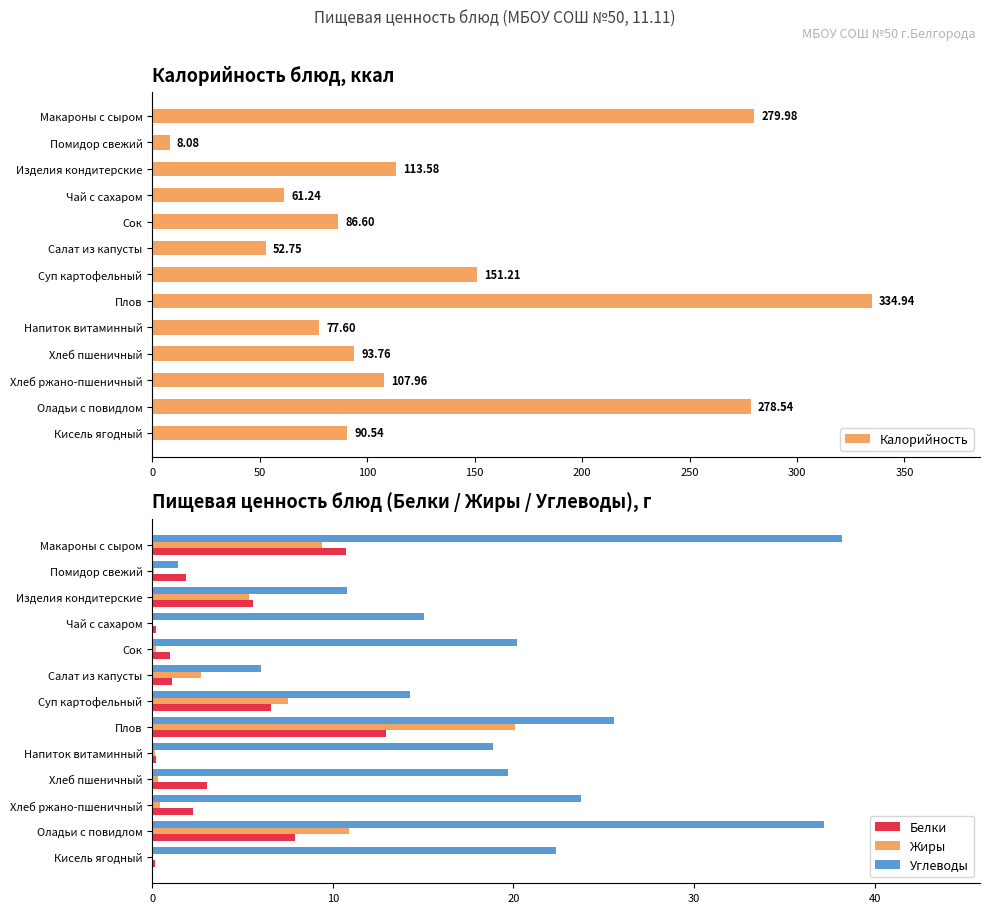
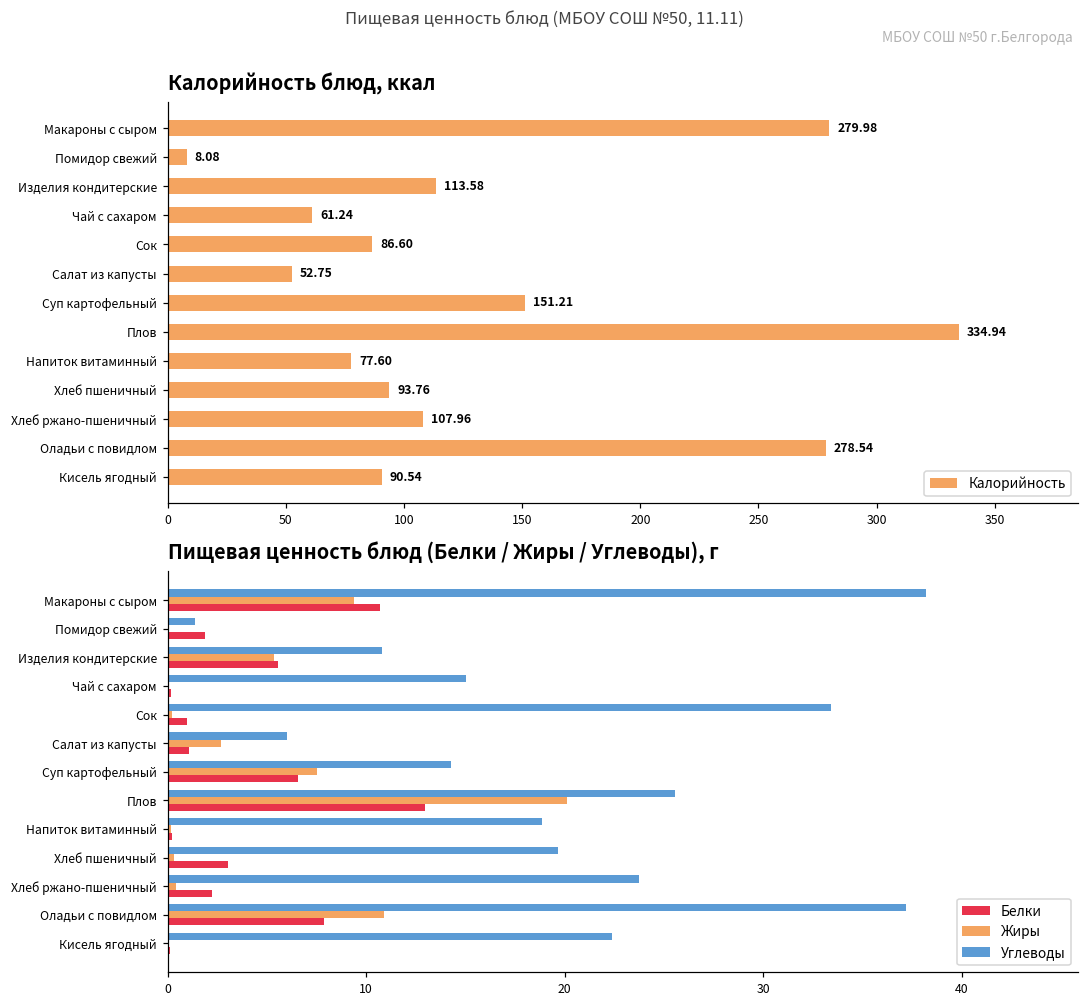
Пищевая ценность блюд (Белки / Жиры / Углеводы), г, Углеводы, Сок: 20.2 -> 33.4
